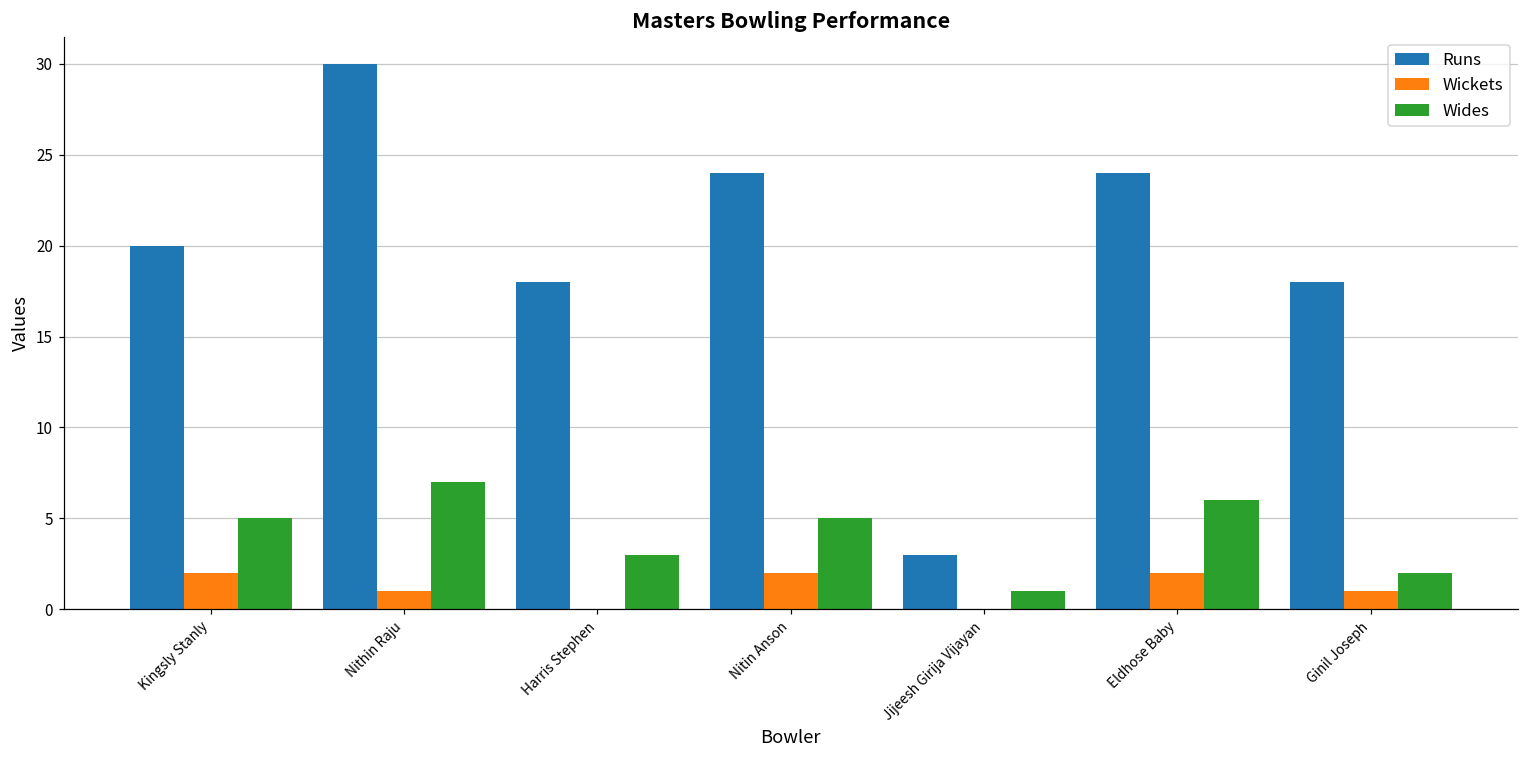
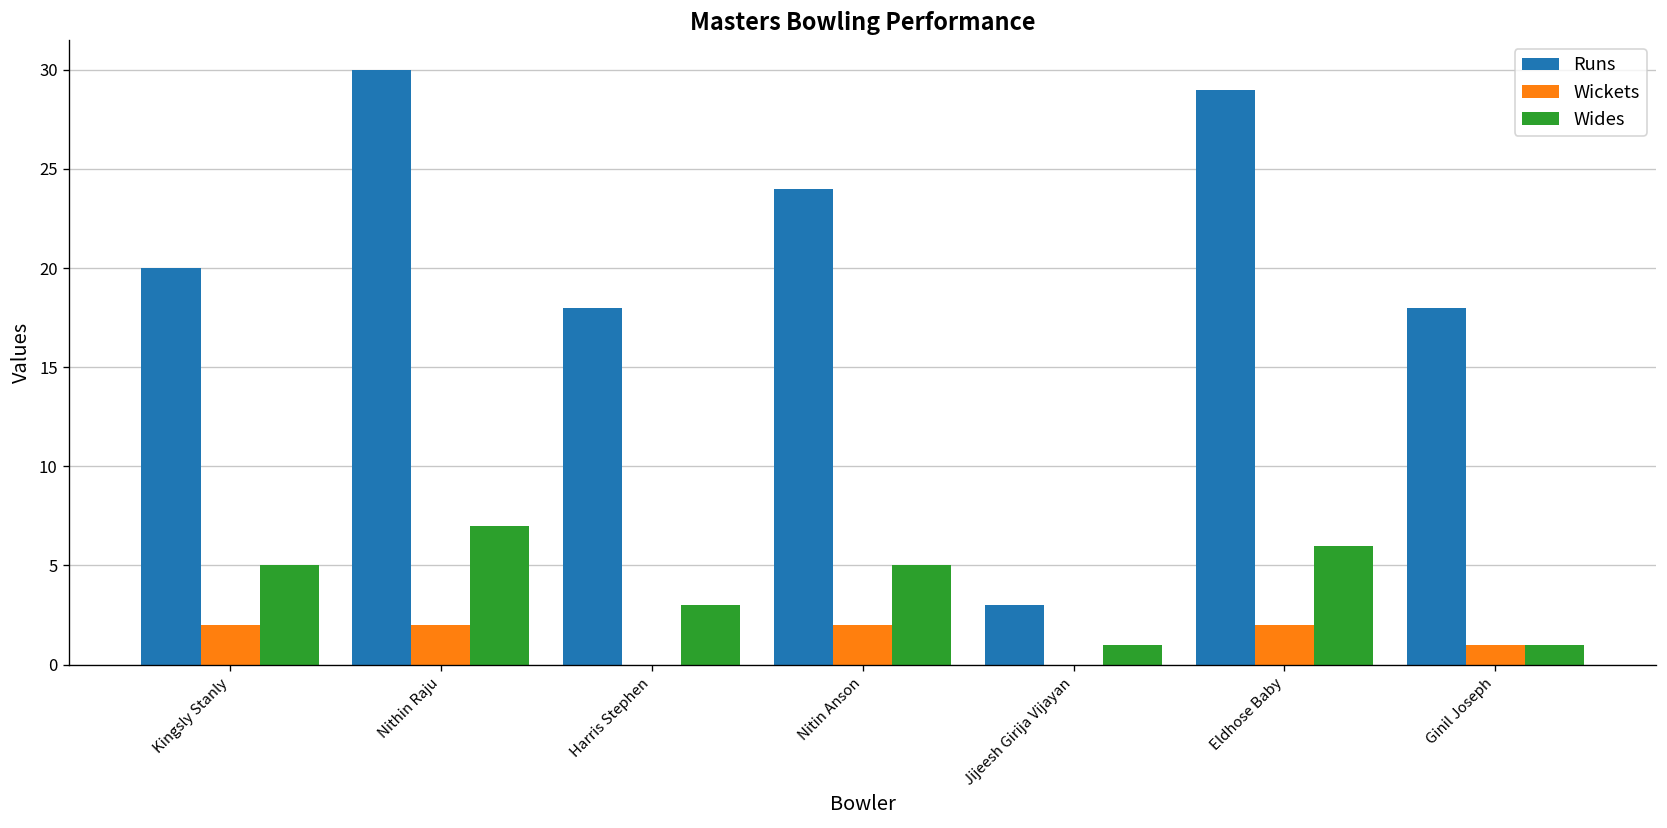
Wickets, Nithin Raju: 1 -> 2
Runs, Eldhose Baby: 24 -> 29
Wides, Ginil Joseph: 2 -> 1
